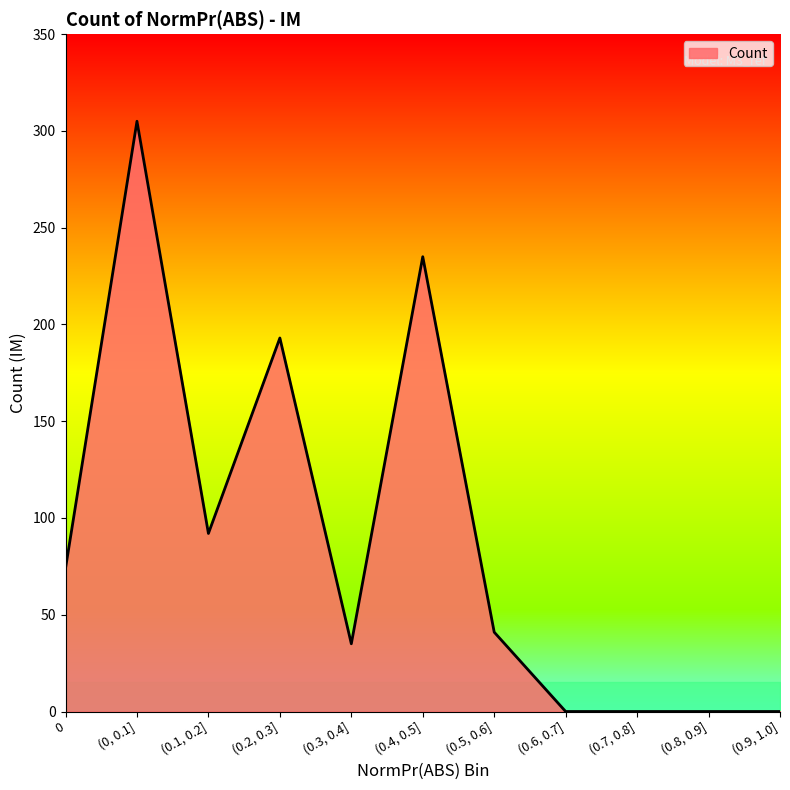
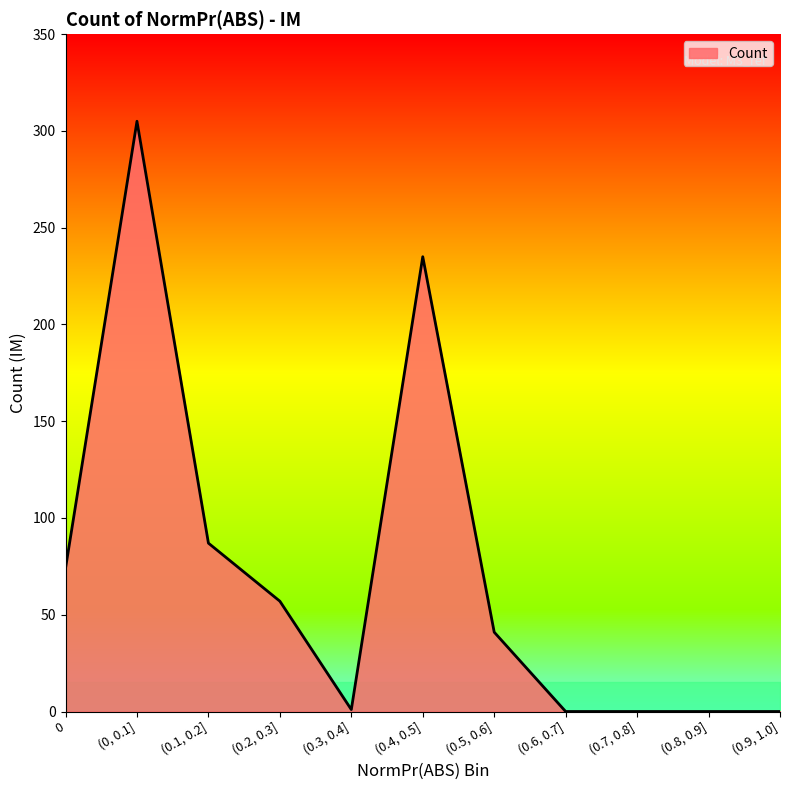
Count, (0.1, 0.2]: 92 -> 87
Count, (0.2, 0.3]: 193 -> 57
Count, (0.3, 0.4]: 35 -> 1
